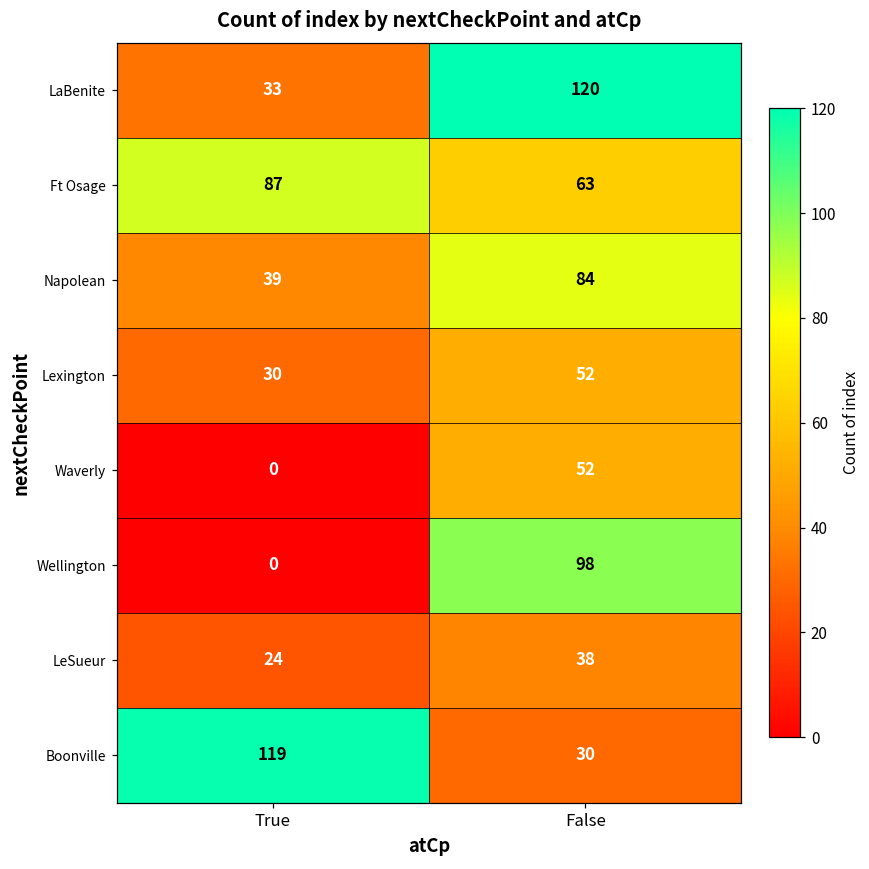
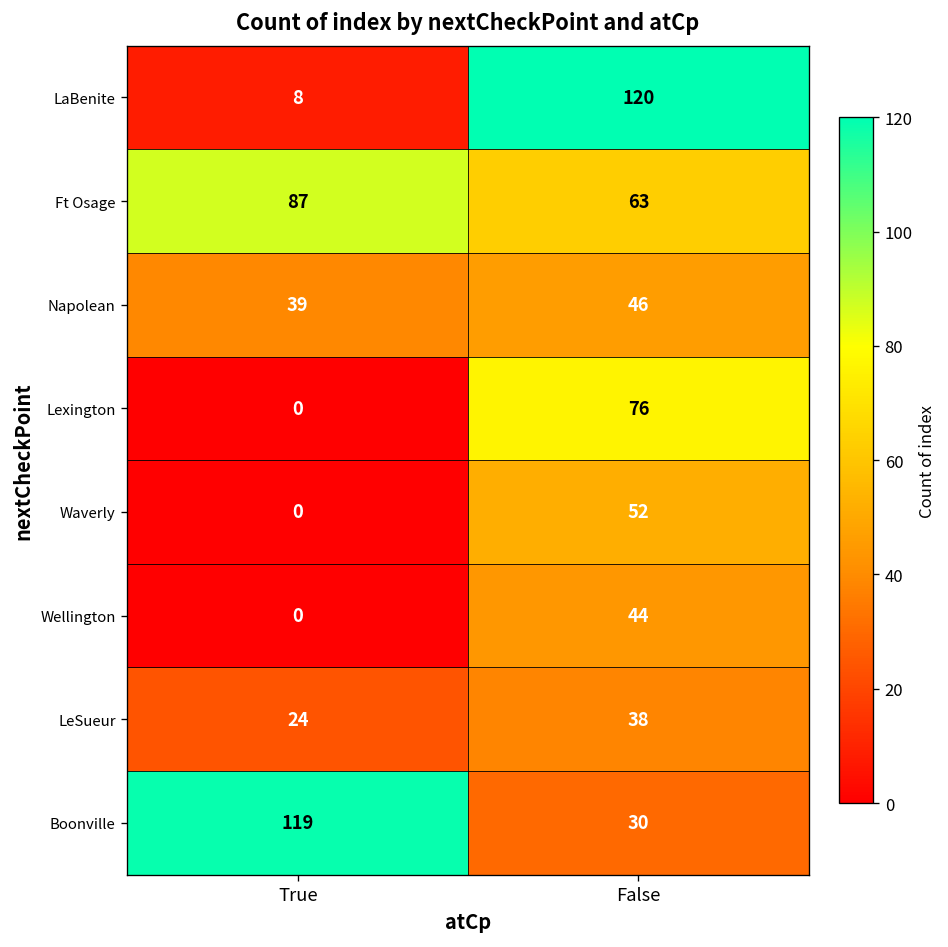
LaBenite, True: 33 -> 8
Napolean, False: 84 -> 46
Lexington, True: 30 -> 0
Lexington, False: 52 -> 76
Wellington, False: 98 -> 44
